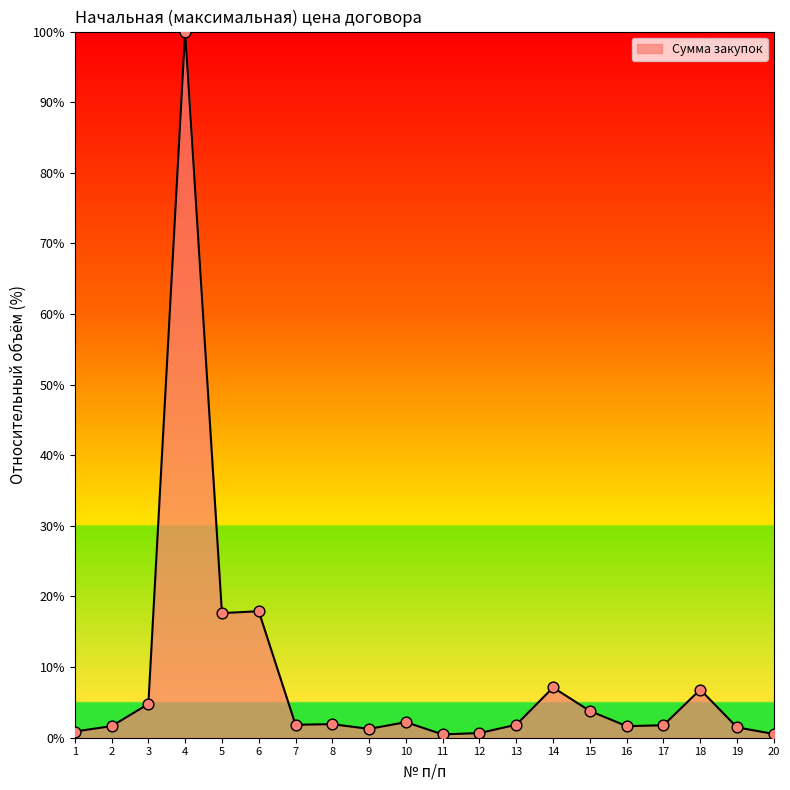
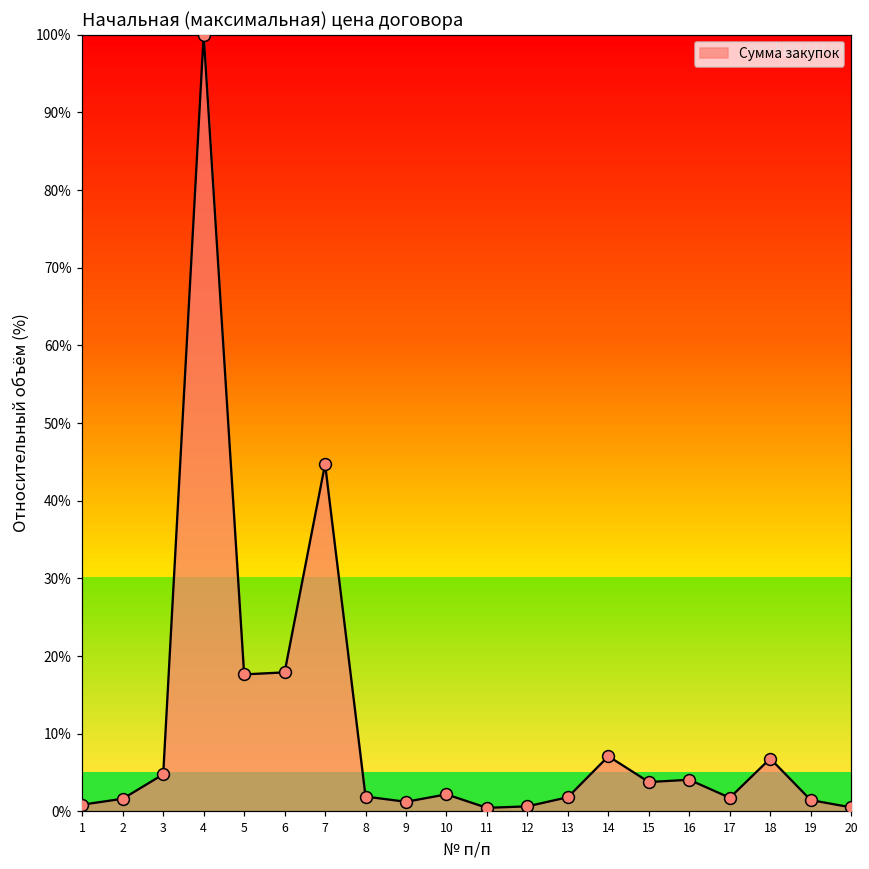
7: 2% -> 45%
16: 2% -> 4%
